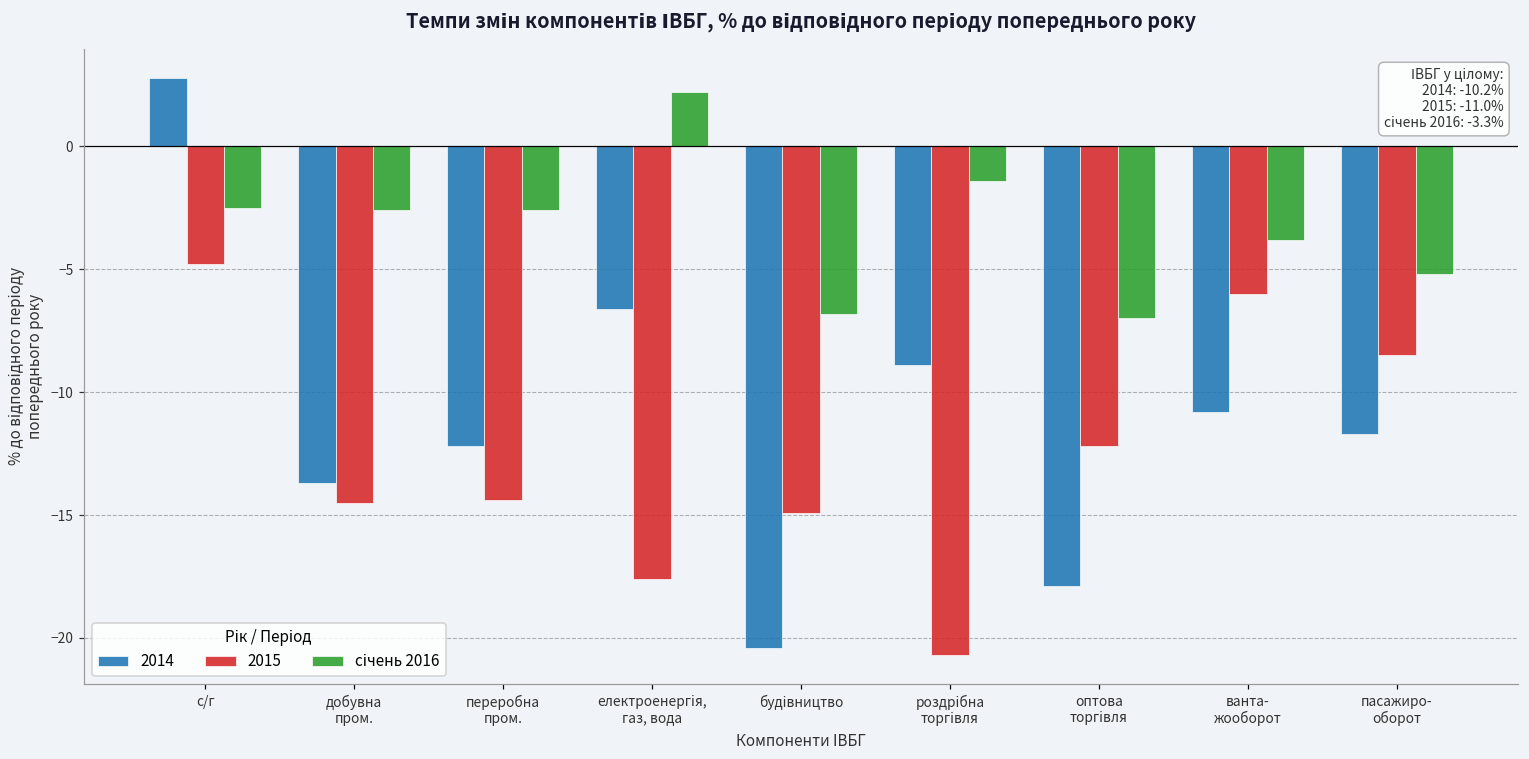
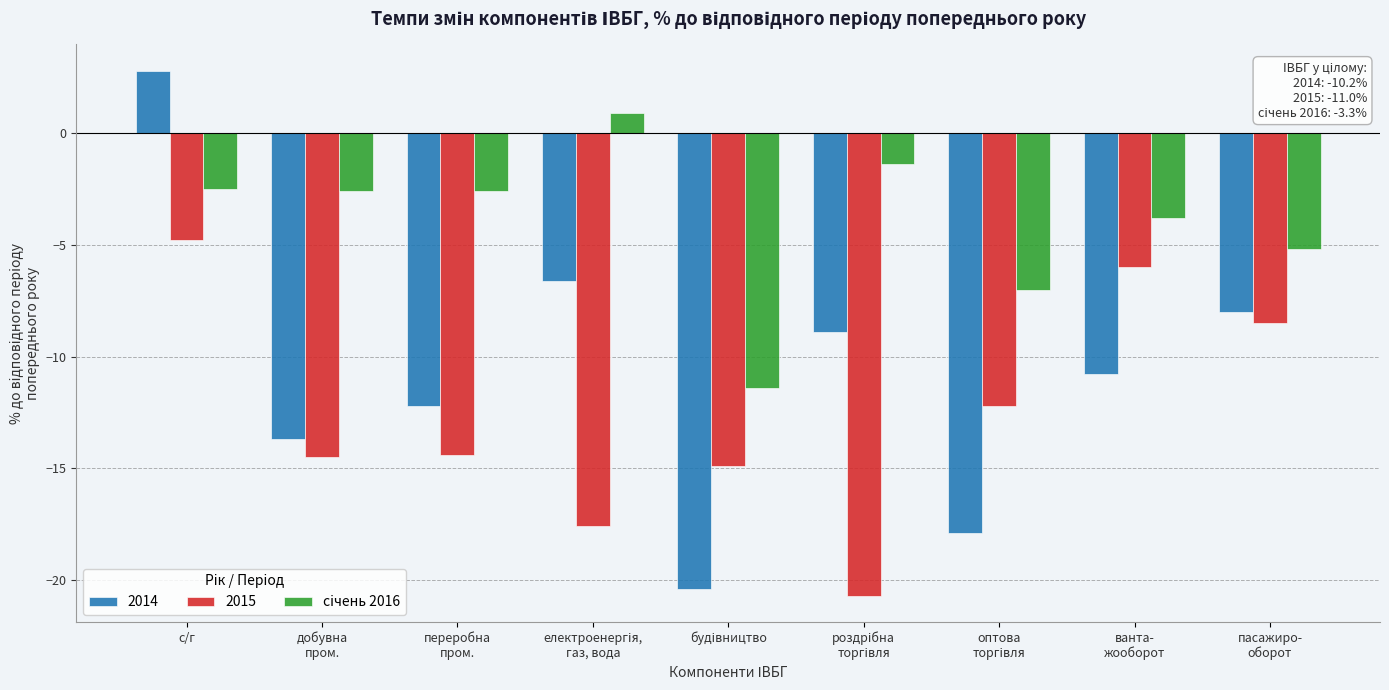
січень 2016, електроенергія, газ, вода: 2.2 -> 0.9
січень 2016, будівництво: -6.8 -> -11.4
2014, пасажиро- оборот: -11.7 -> -8.0
